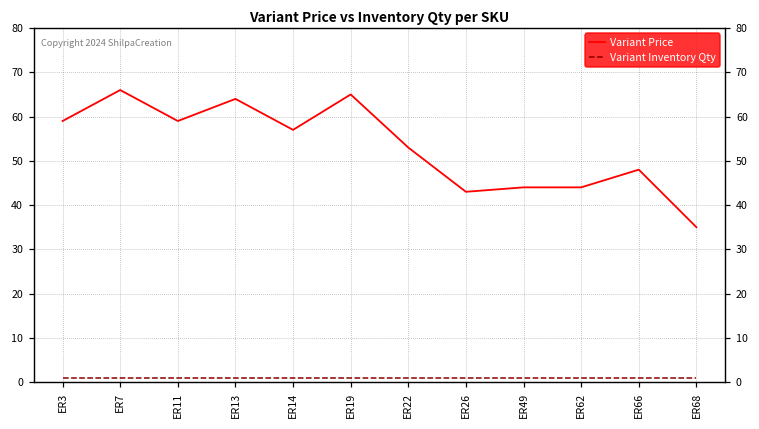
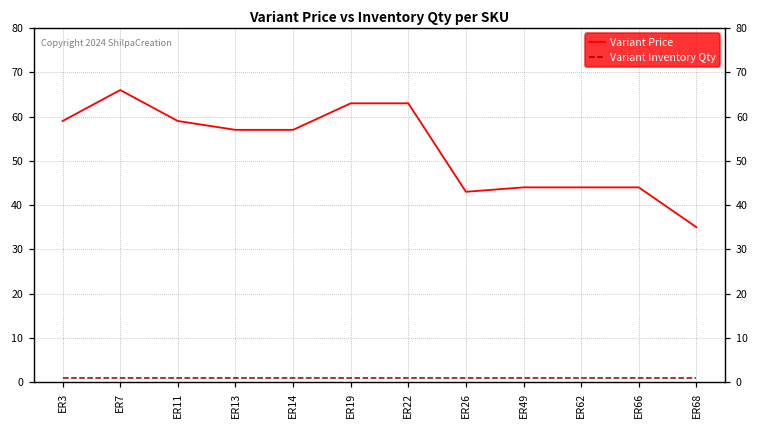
Variant Price, ER13: 64 -> 57
Variant Price, ER19: 65 -> 63
Variant Price, ER22: 53 -> 63
Variant Price, ER66: 48 -> 44
